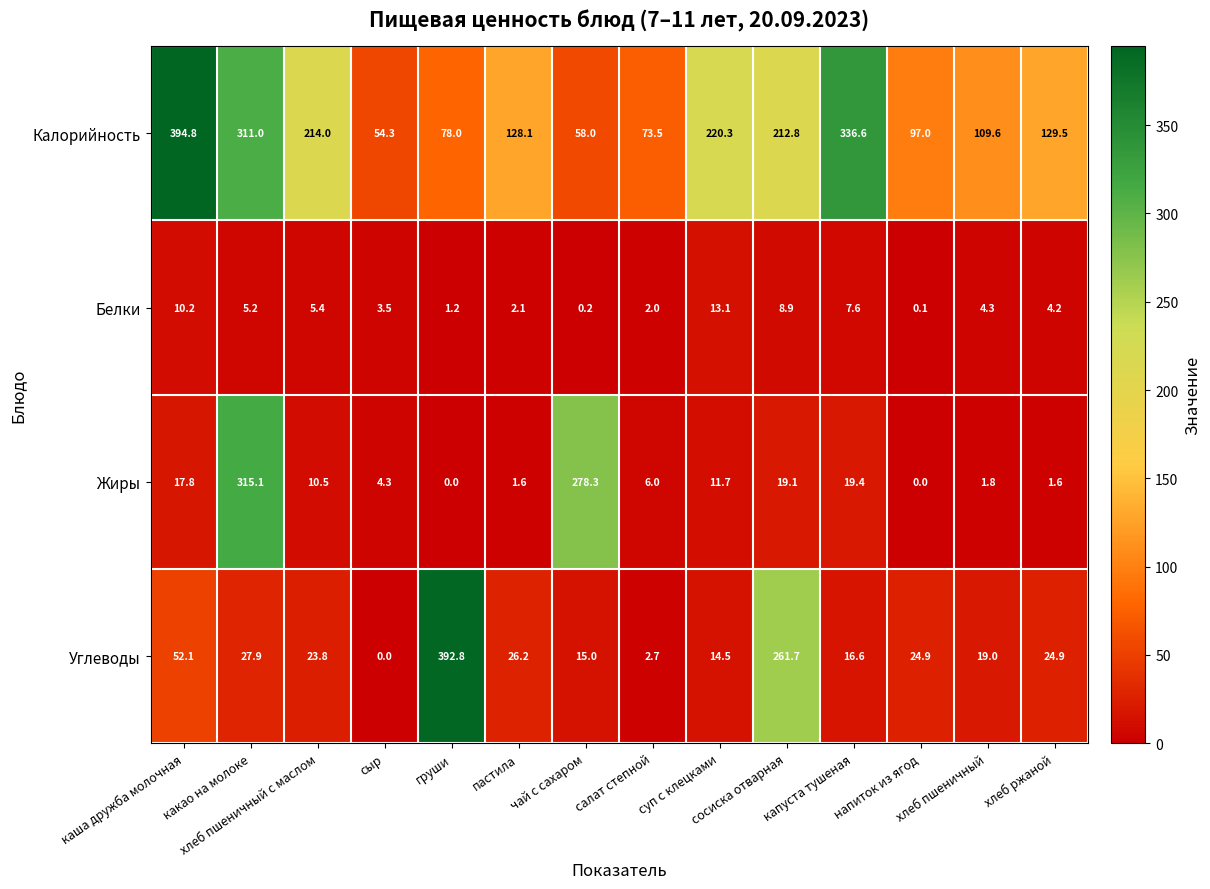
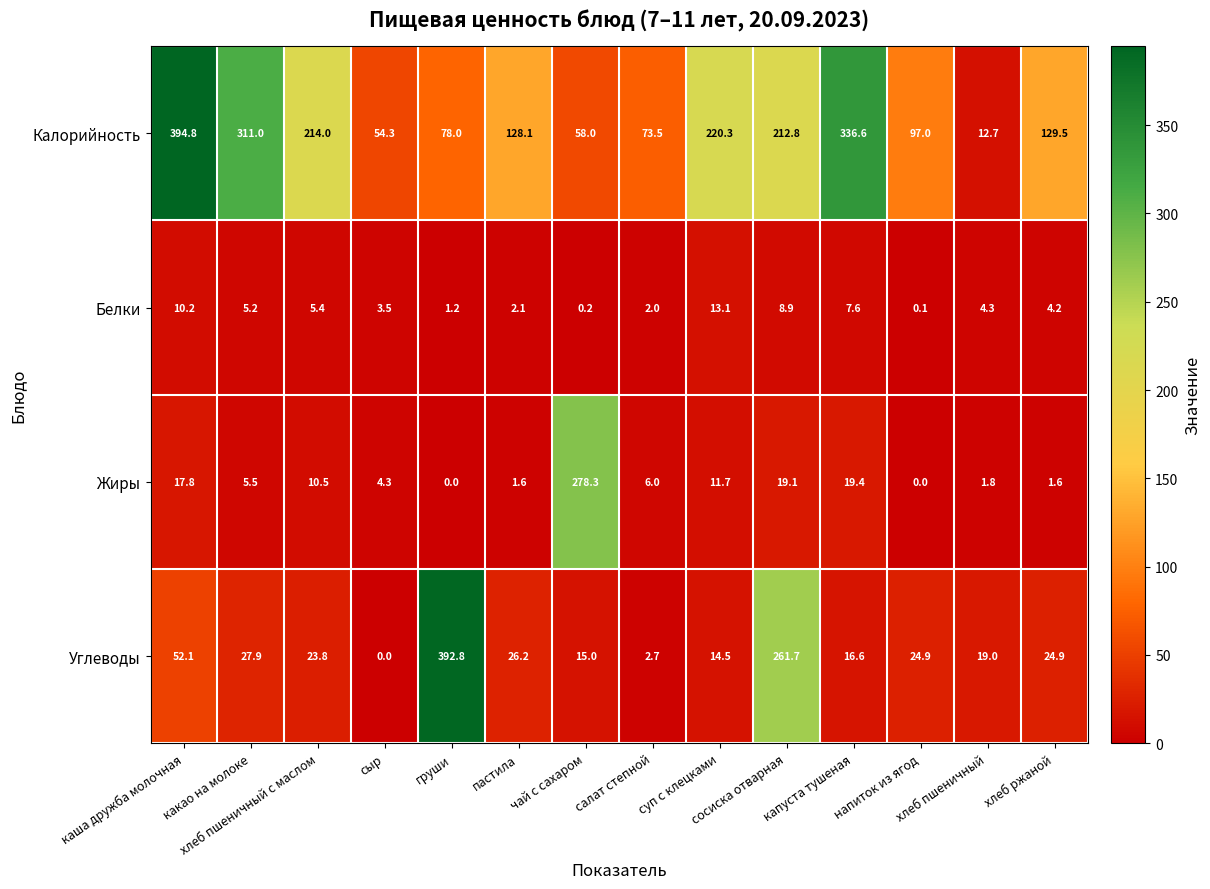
Калорийность, хлеб пшеничный: 109.6 -> 12.7
Жиры, какао на молоке: 315.1 -> 5.5
